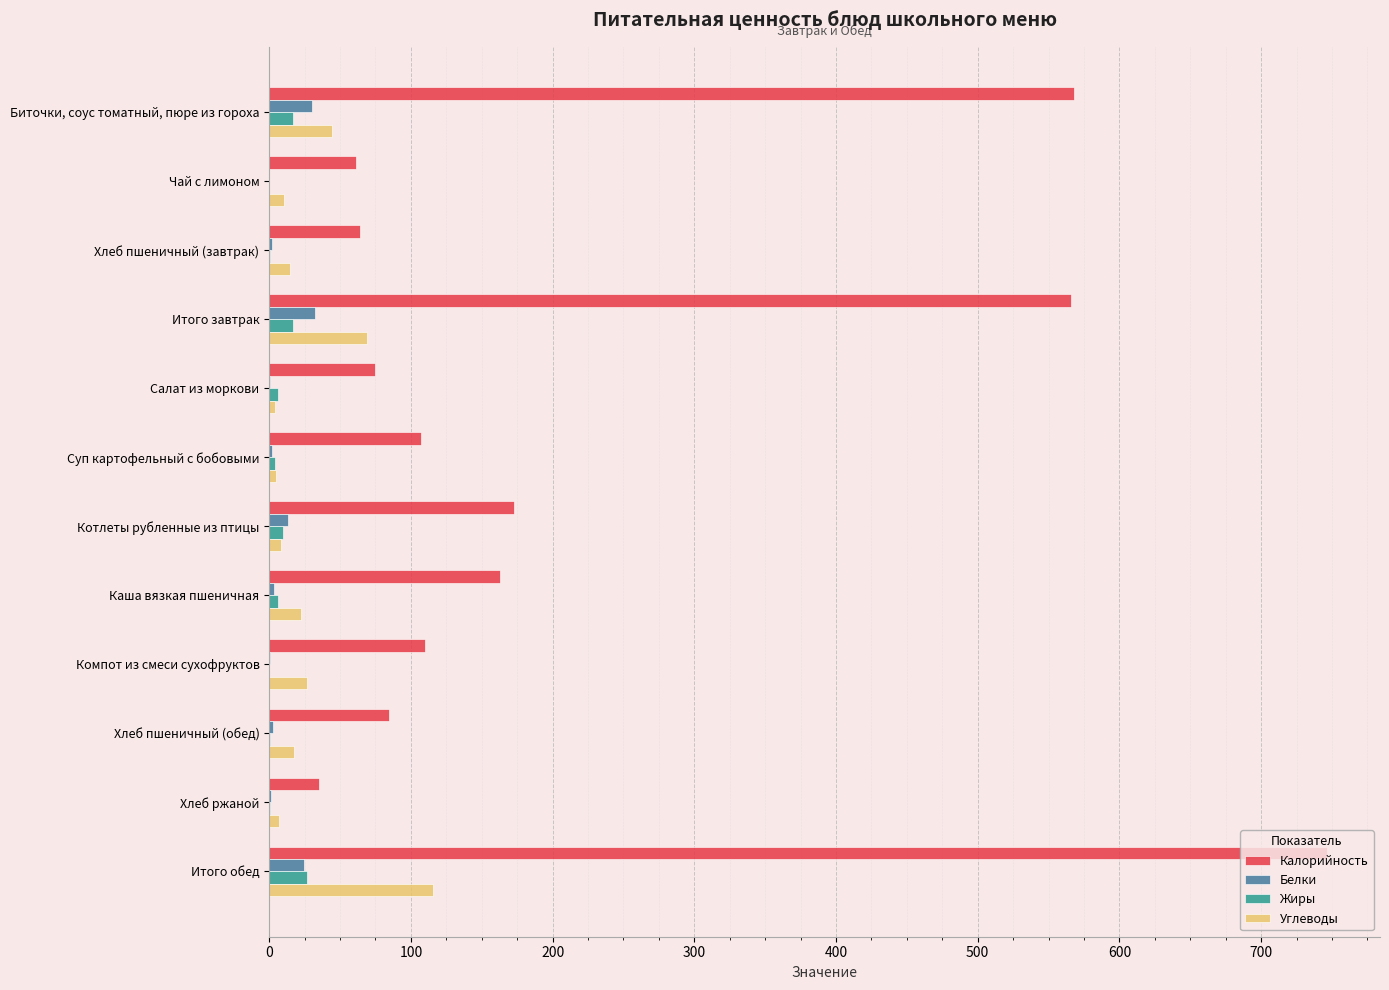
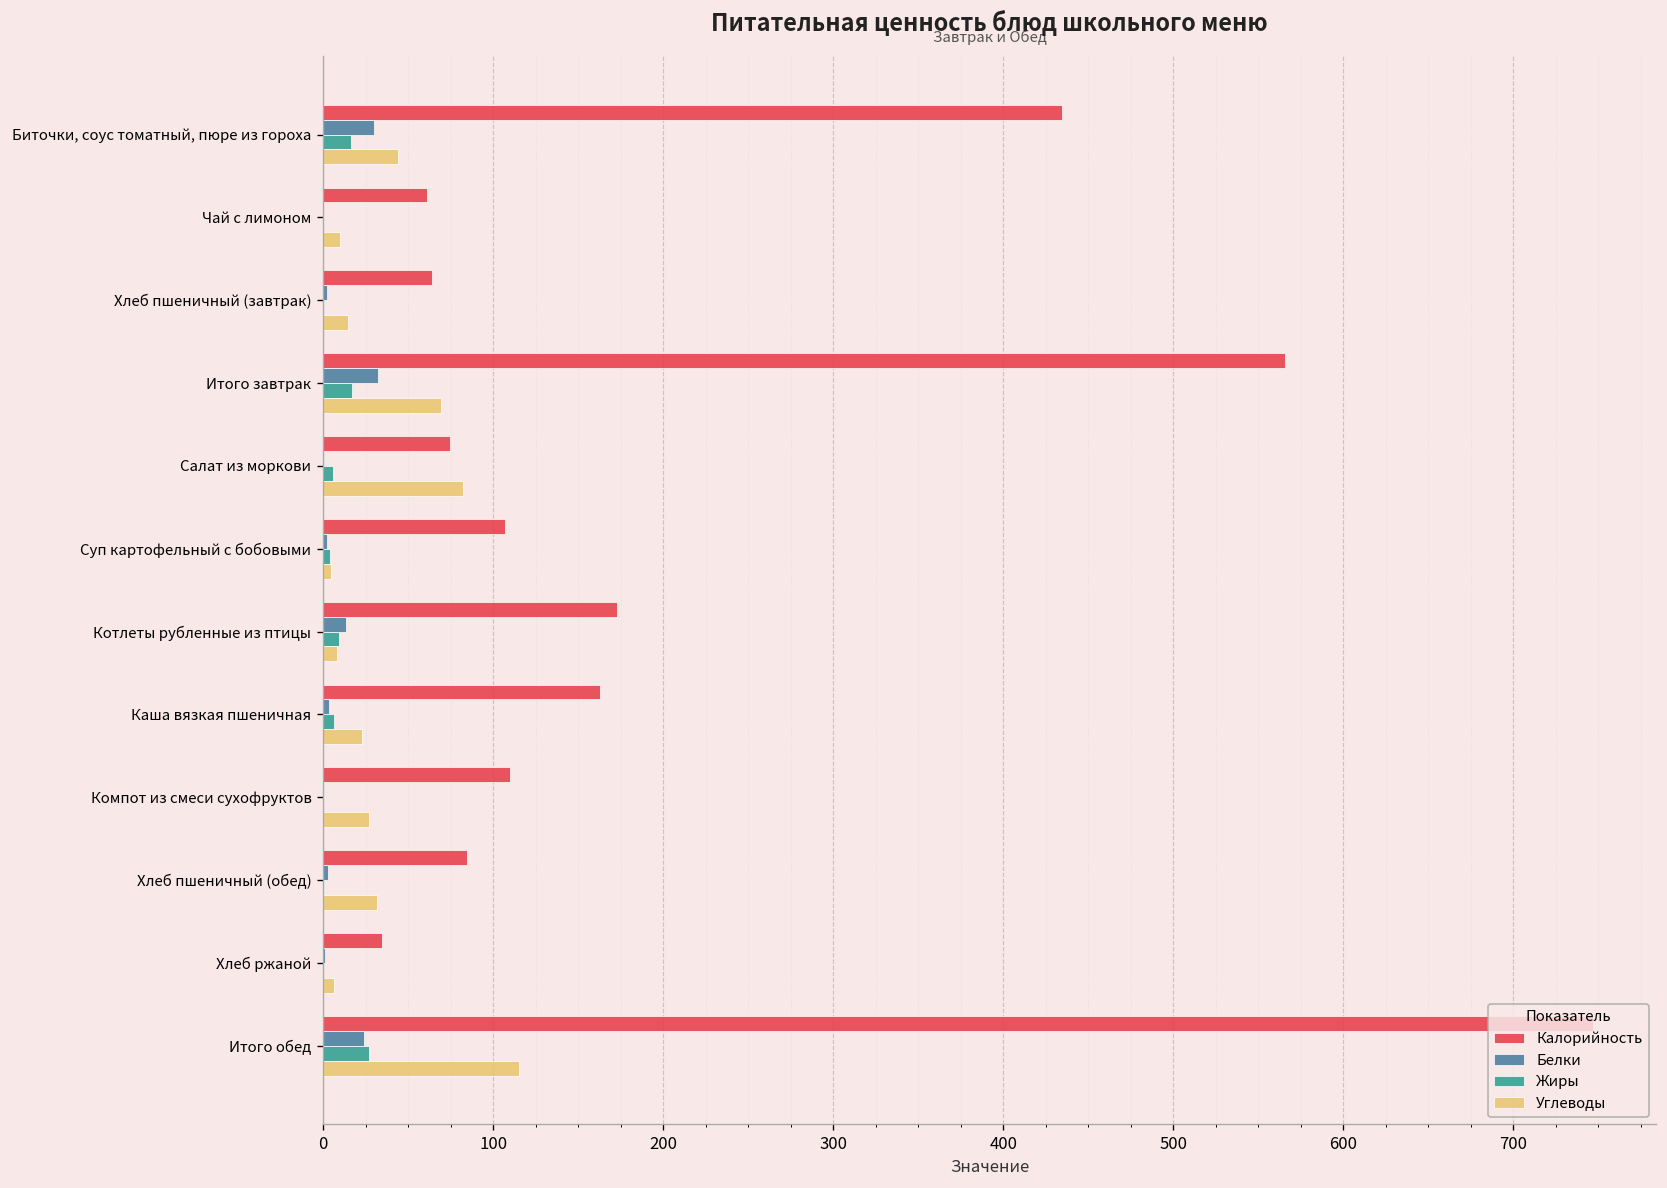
Калорийность, Биточки, соус томатный, пюре из гороха: 568 -> 434
Углеводы, Салат из моркови: 4 -> 82
Углеводы, Хлеб пшеничный (обед): 18 -> 32
